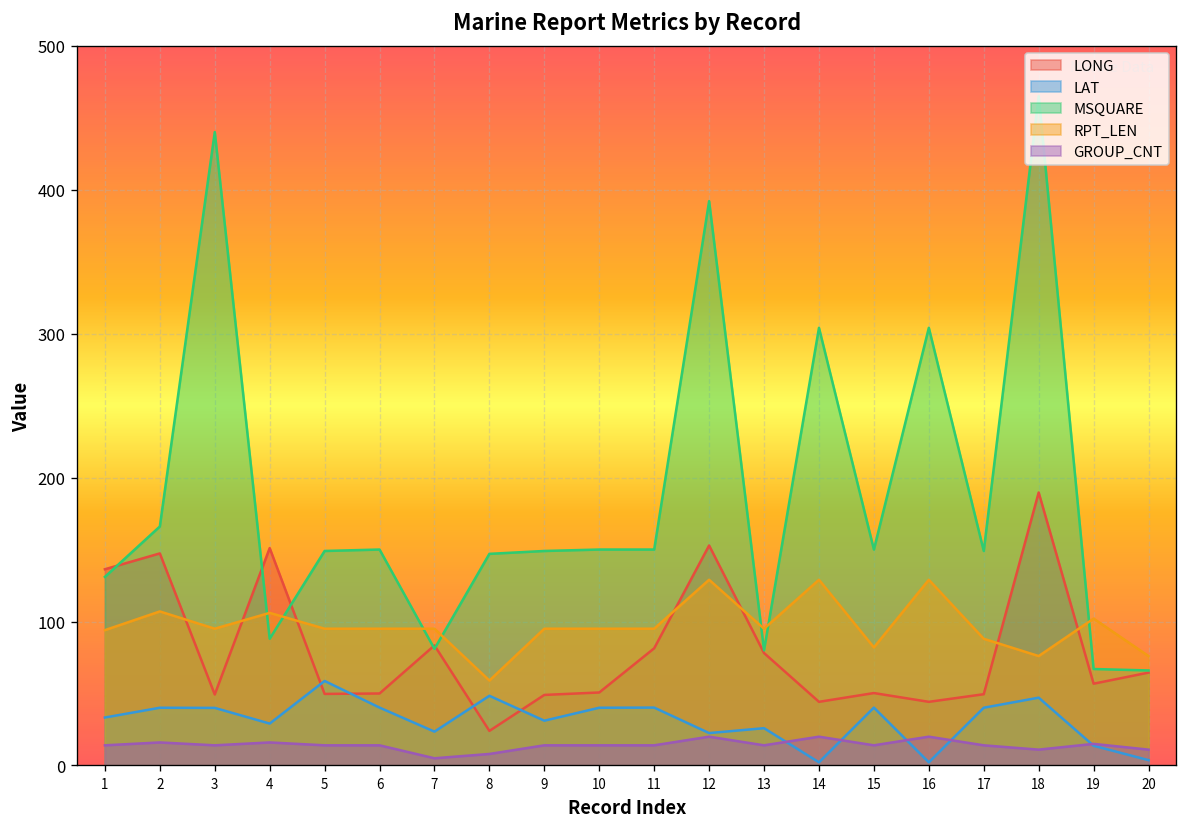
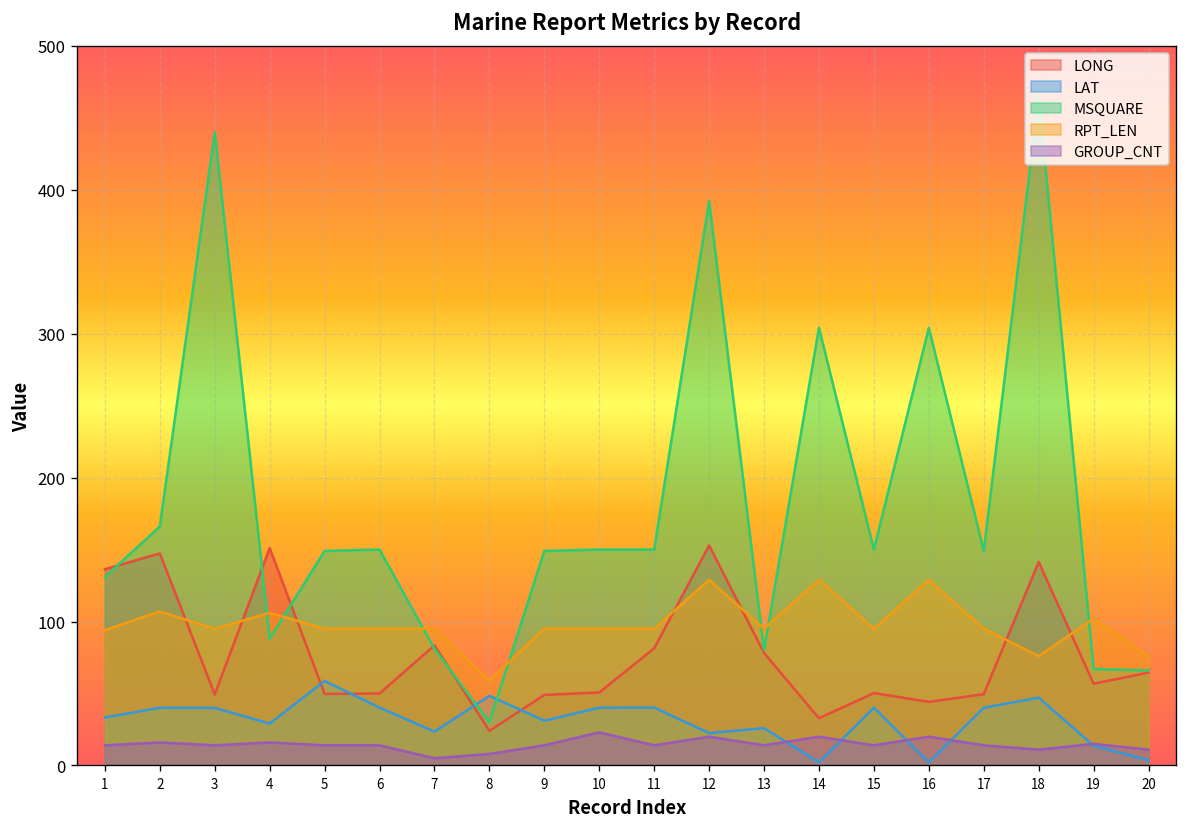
MSQUARE, 8: 147 -> 30
GROUP_CNT, 10: 14 -> 23
LONG, 14: 44 -> 33
RPT_LEN, 15: 82 -> 95
RPT_LEN, 17: 88 -> 95
LONG, 18: 190 -> 141
